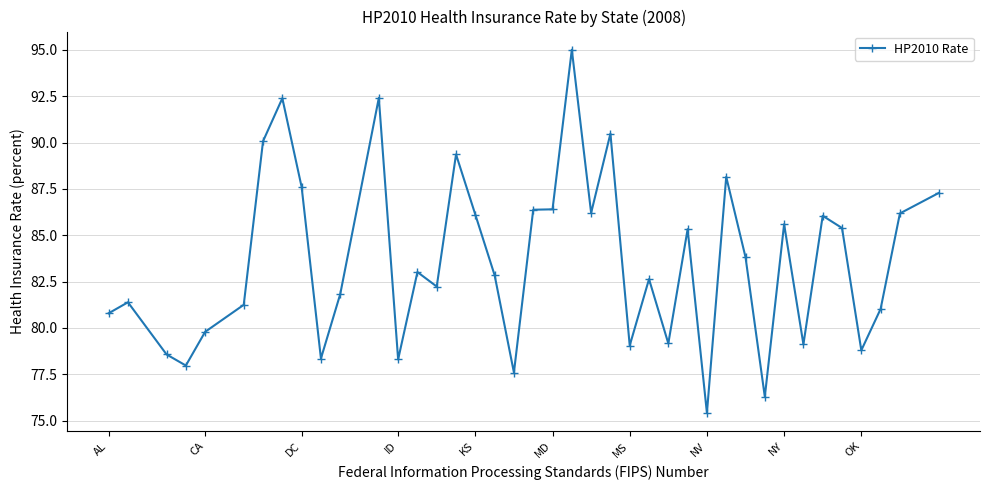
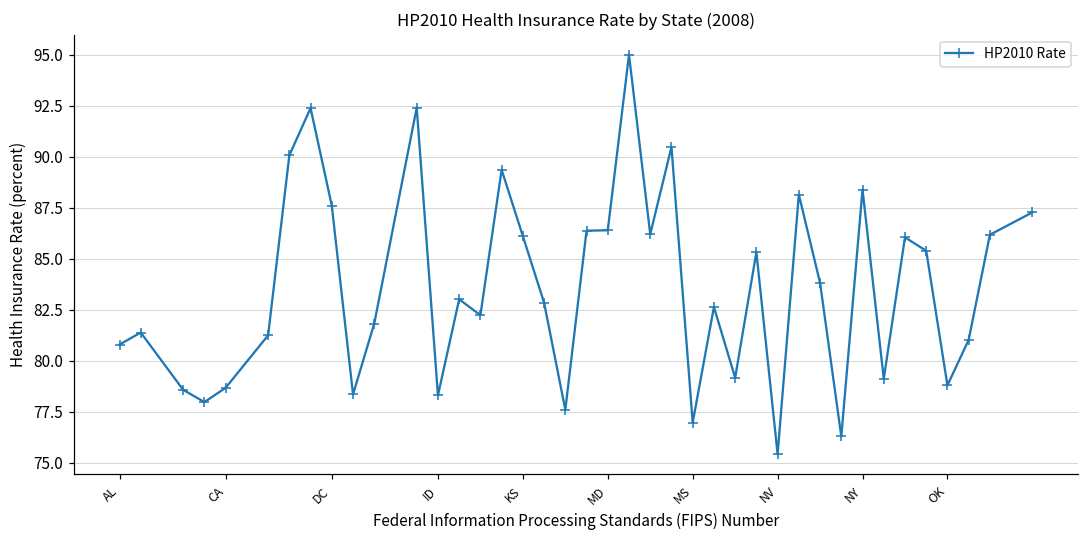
CA: 79.8 -> 78.7
MS: 79.0 -> 77.0
NY: 85.6 -> 88.4
